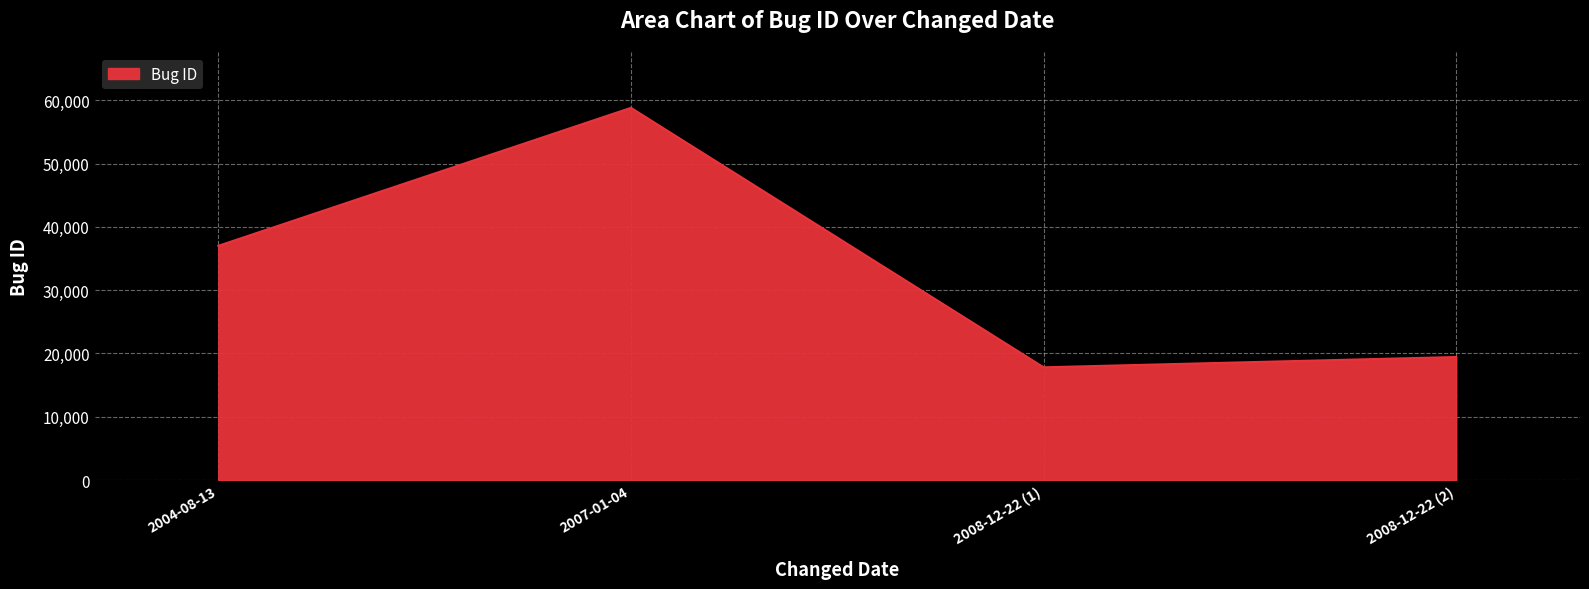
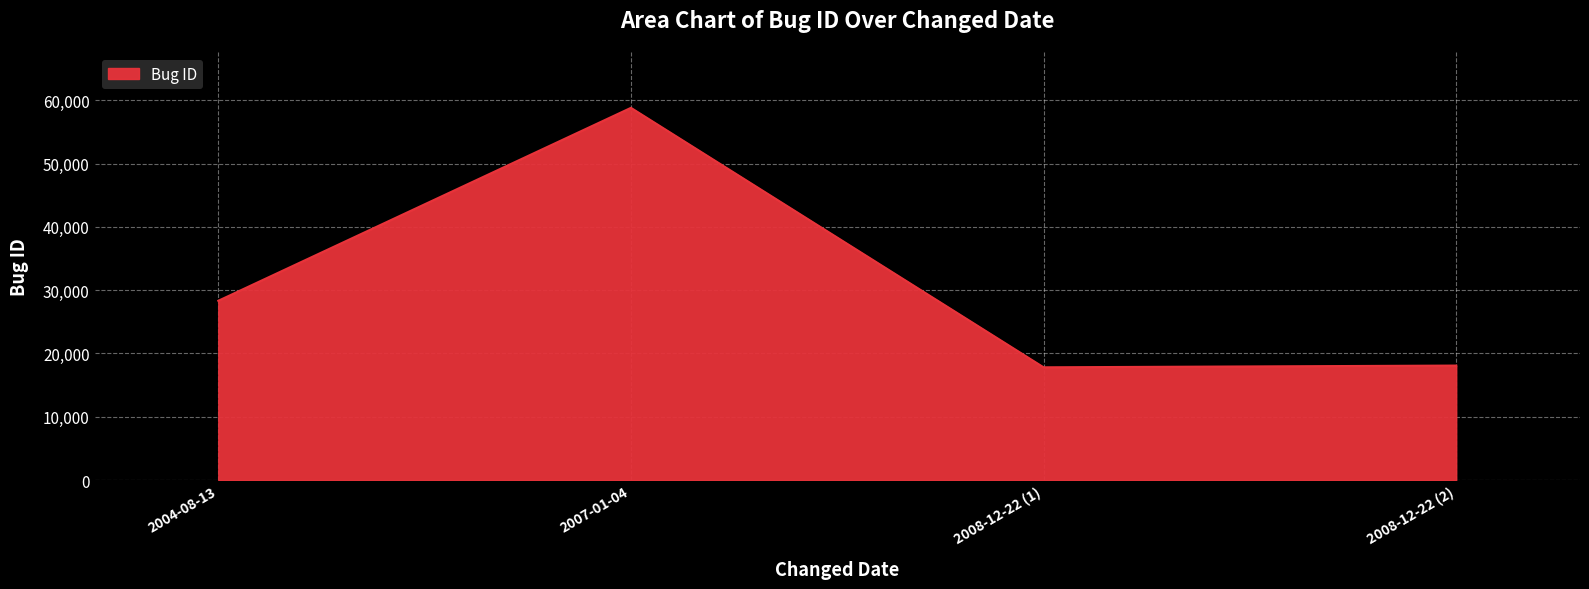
2004-08-13: 37,000 -> 28,000
2008-12-22 (2): 19,000 -> 18,000
